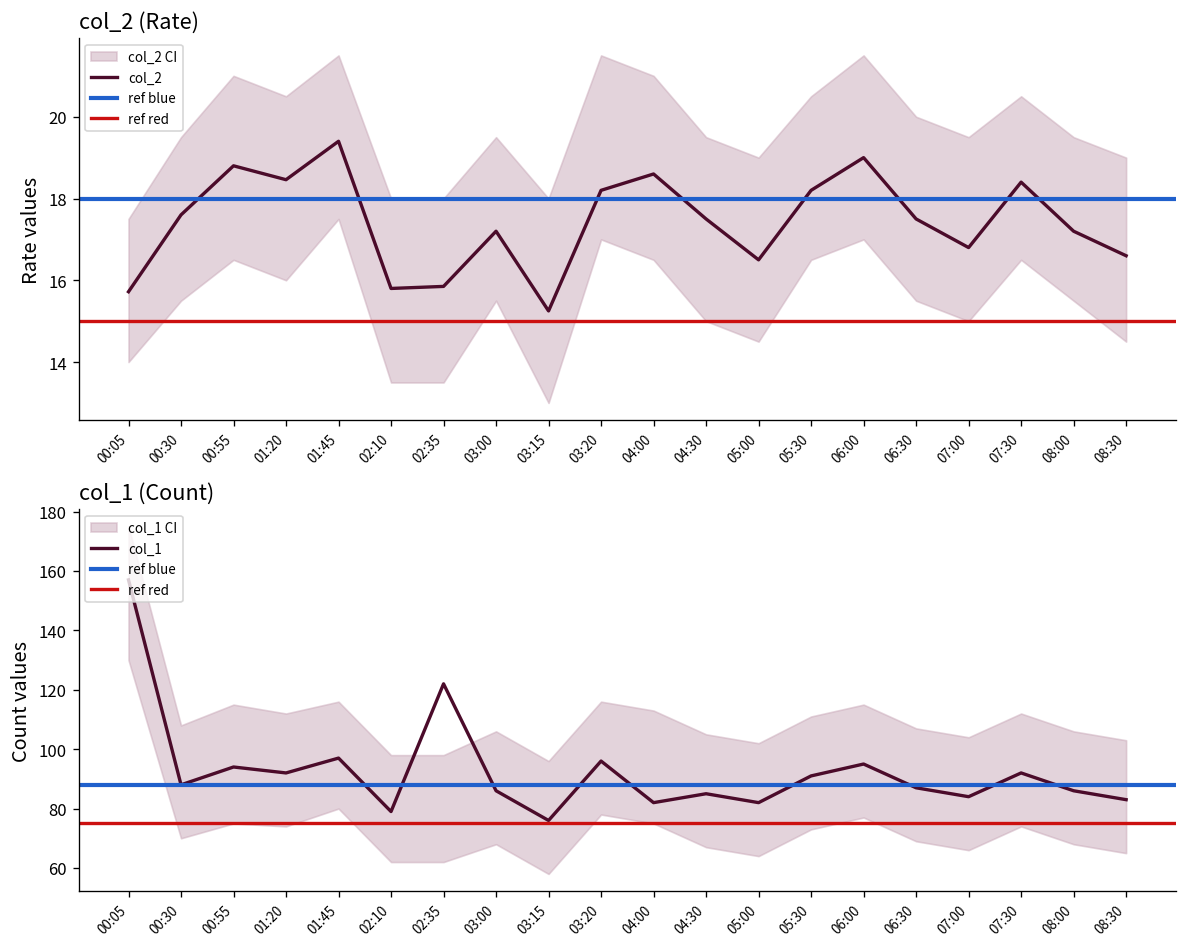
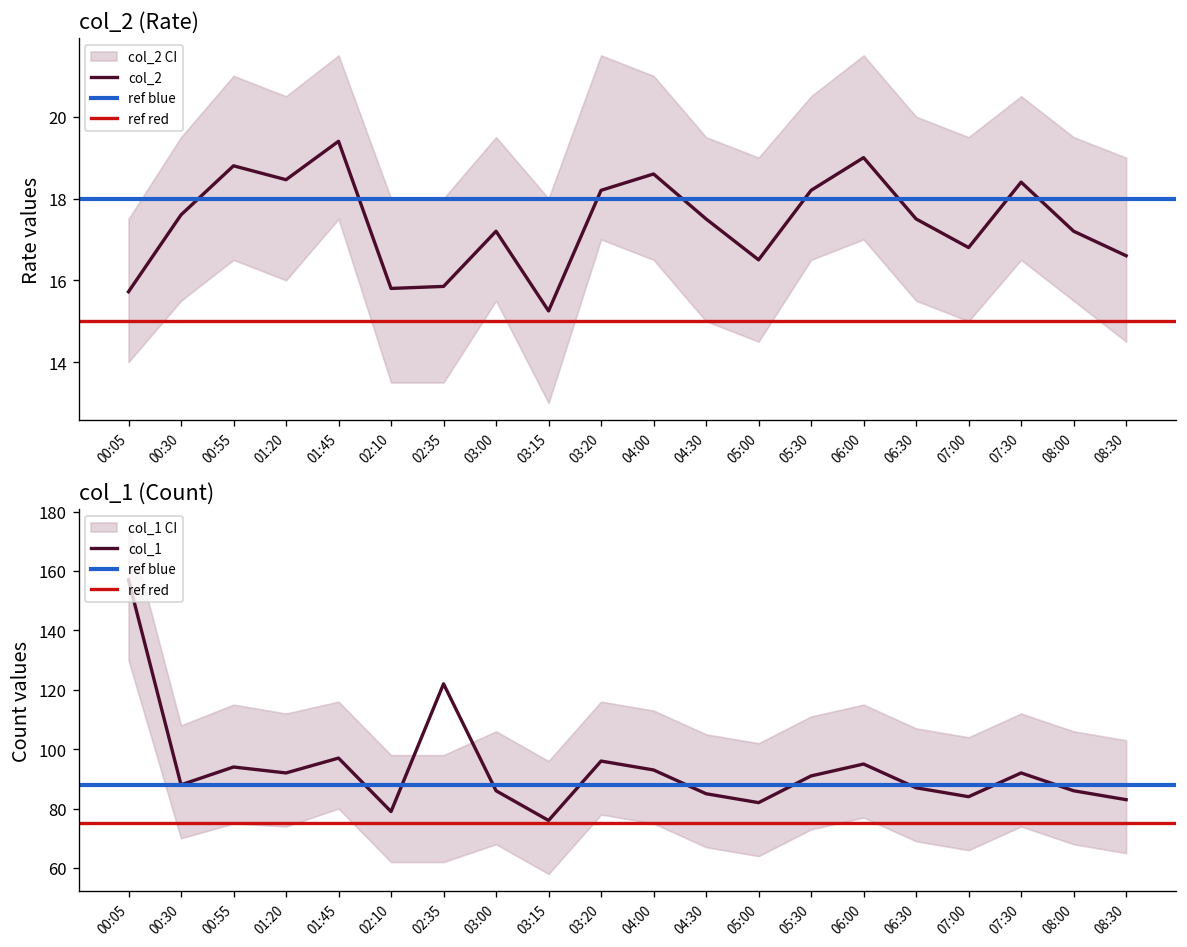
col_1 (Count), col_1, 04:00: 82 -> 93
